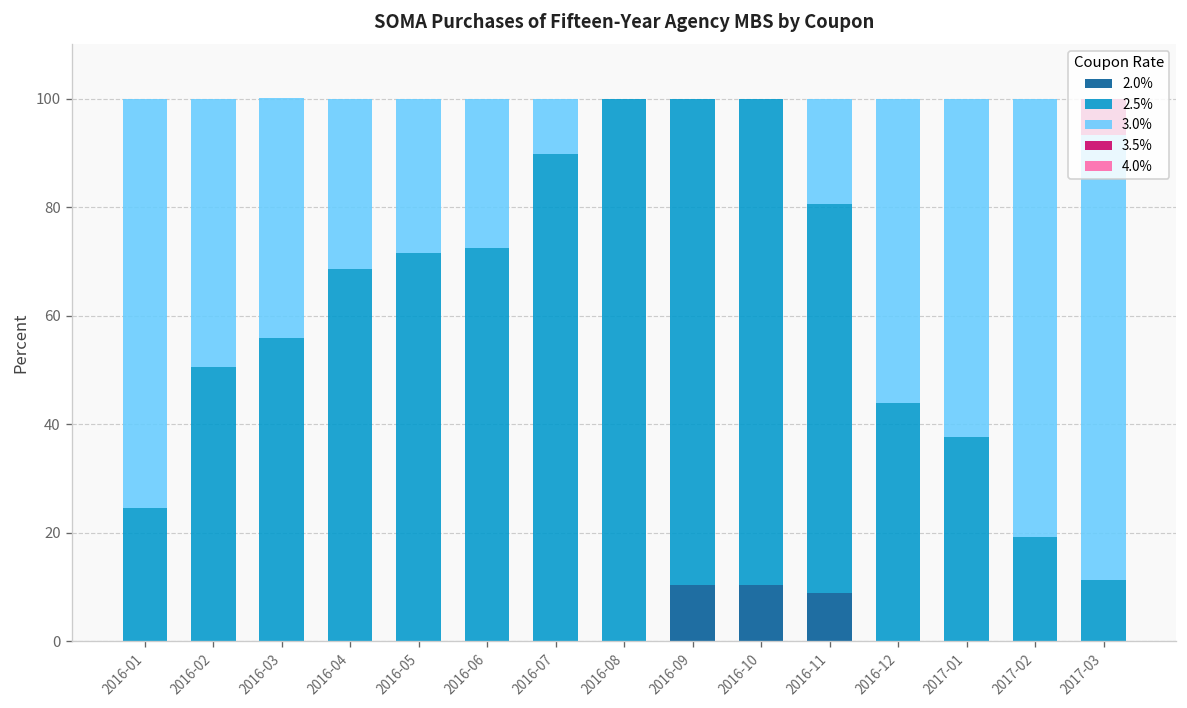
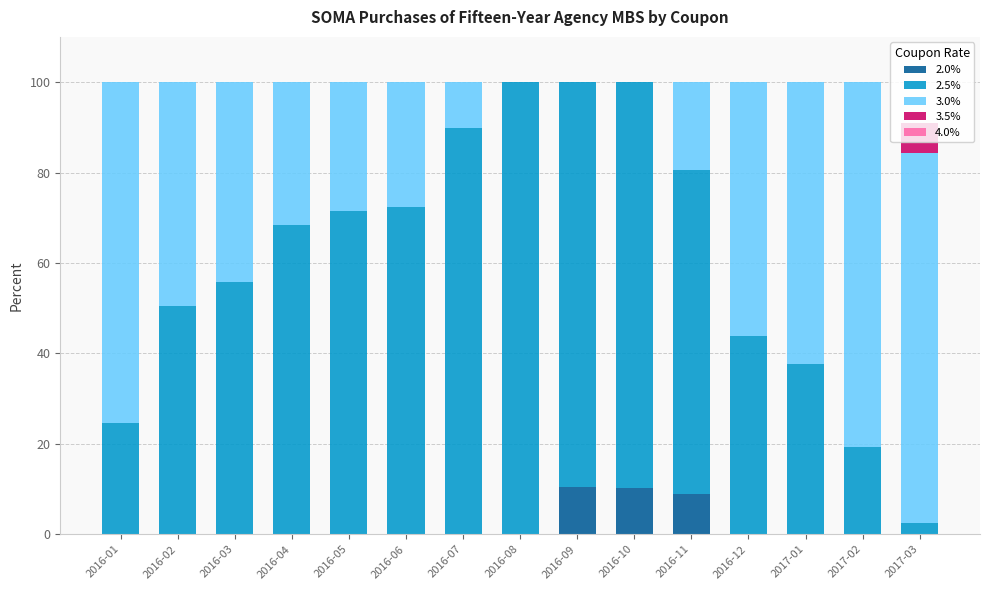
2.5%, 2017-03: 11 -> 2
